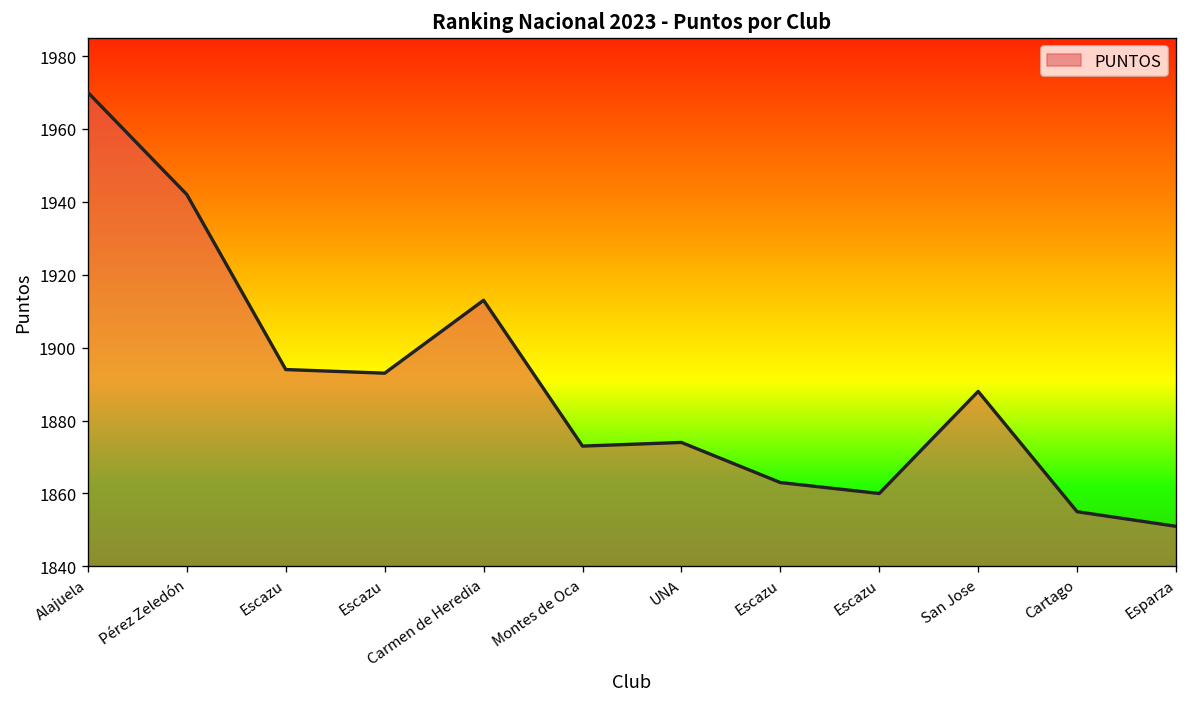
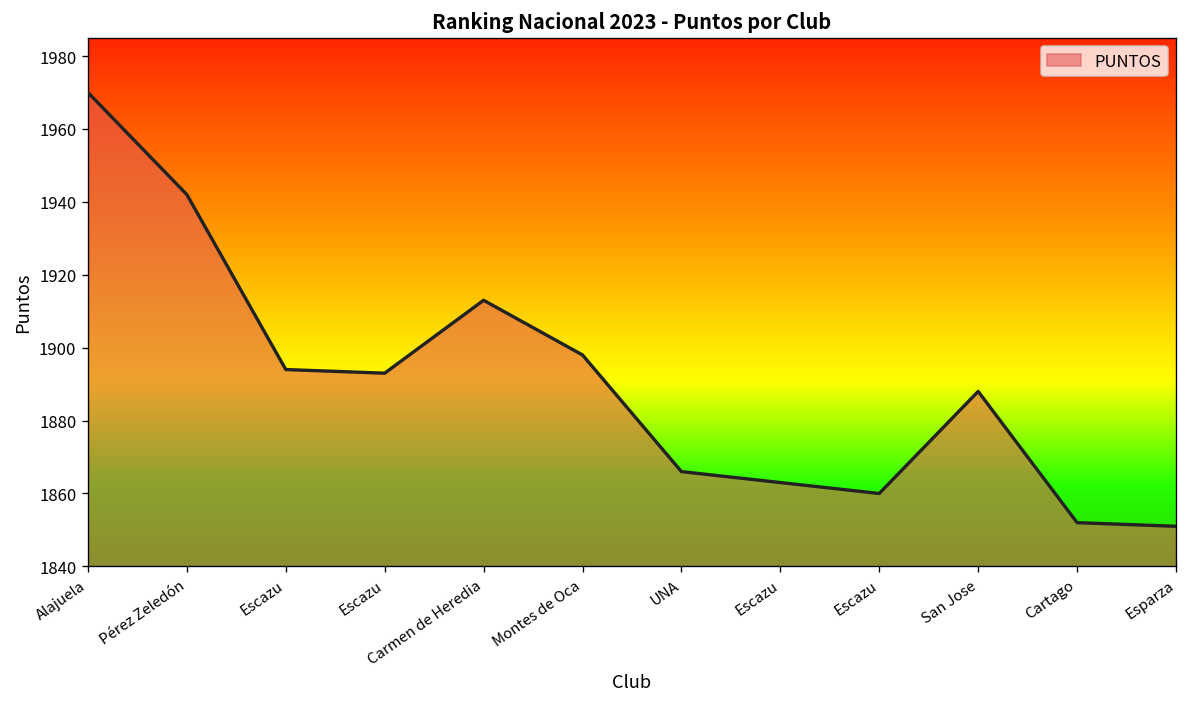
Montes de Oca: 1873 -> 1898
UNA: 1874 -> 1866
Cartago: 1855 -> 1852
